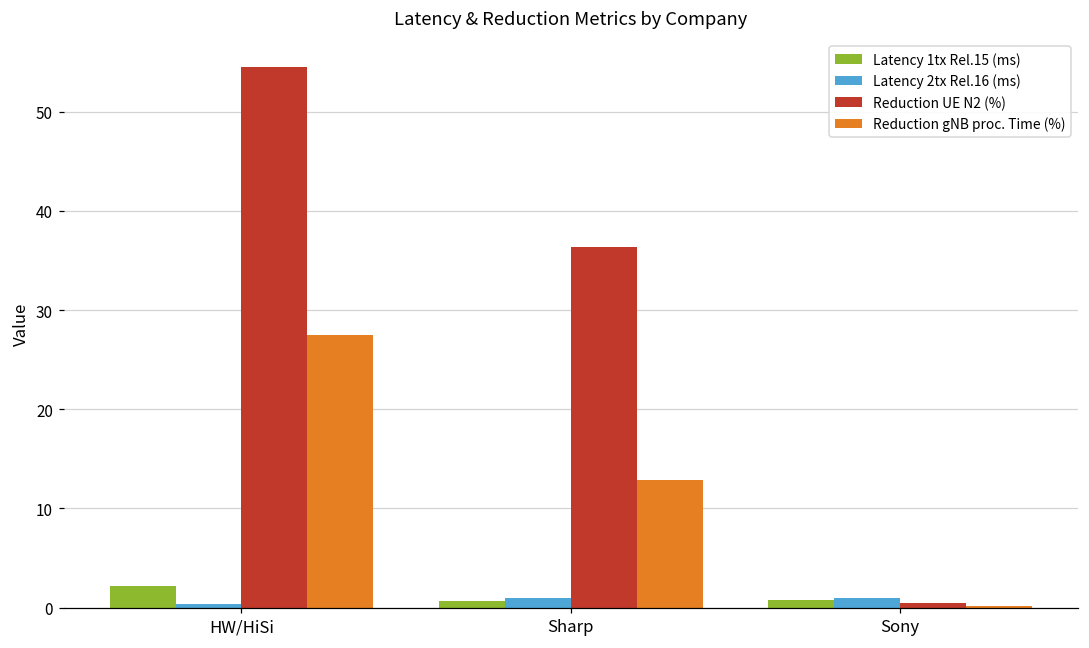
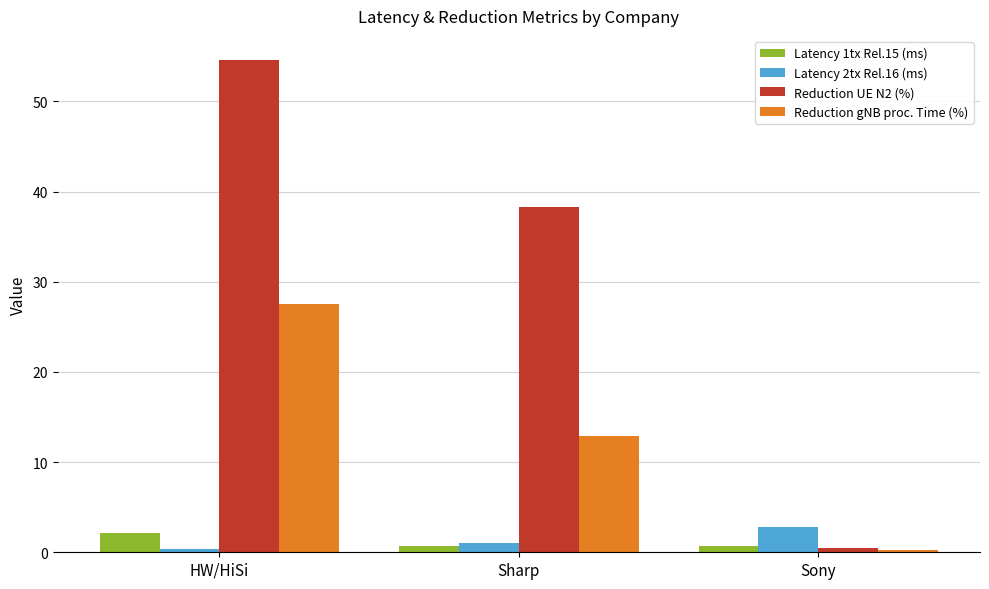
Reduction UE N2 (%), Sharp: 36 -> 38
Latency 2tx Rel.16 (ms), Sony: 1 -> 3
